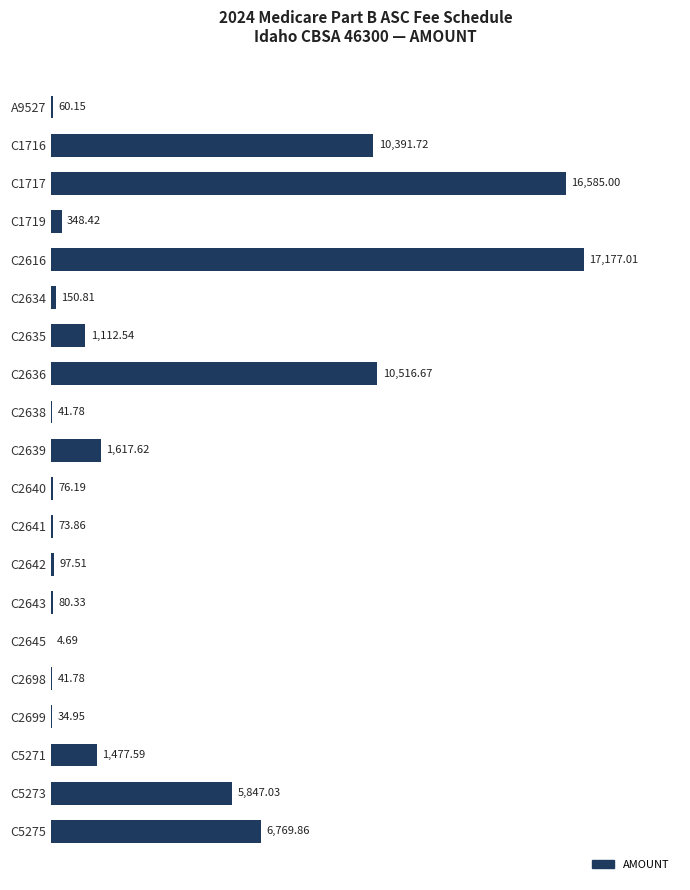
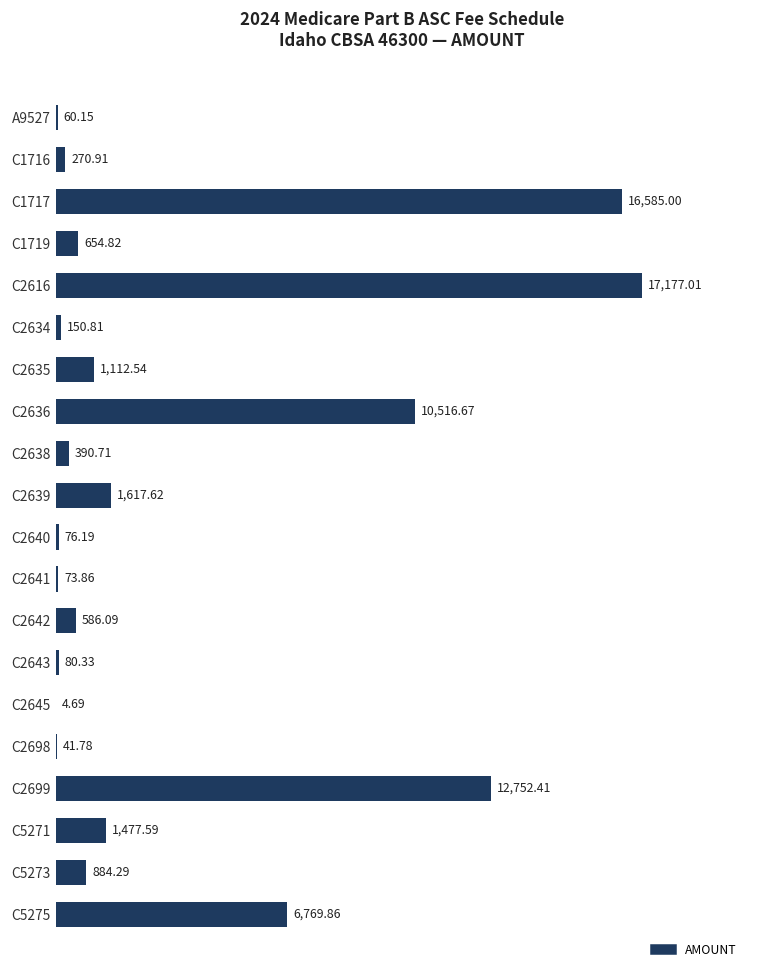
C1716: 10,391.72 -> 270.91
C1719: 348.42 -> 654.82
C2638: 41.78 -> 390.71
C2642: 97.51 -> 586.09
C2699: 34.95 -> 12,752.41
C5273: 5,847.03 -> 884.29
